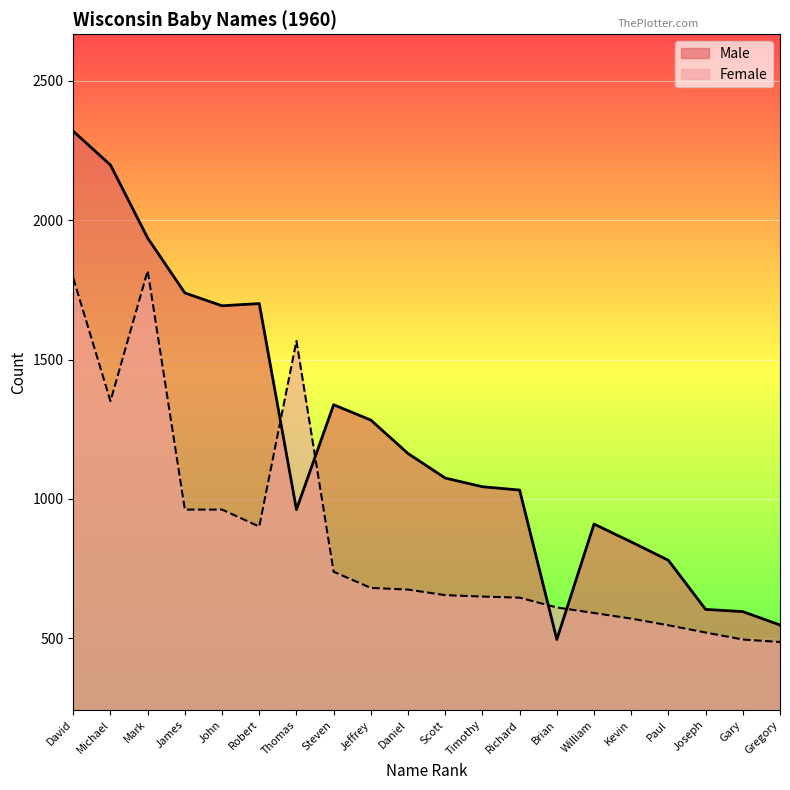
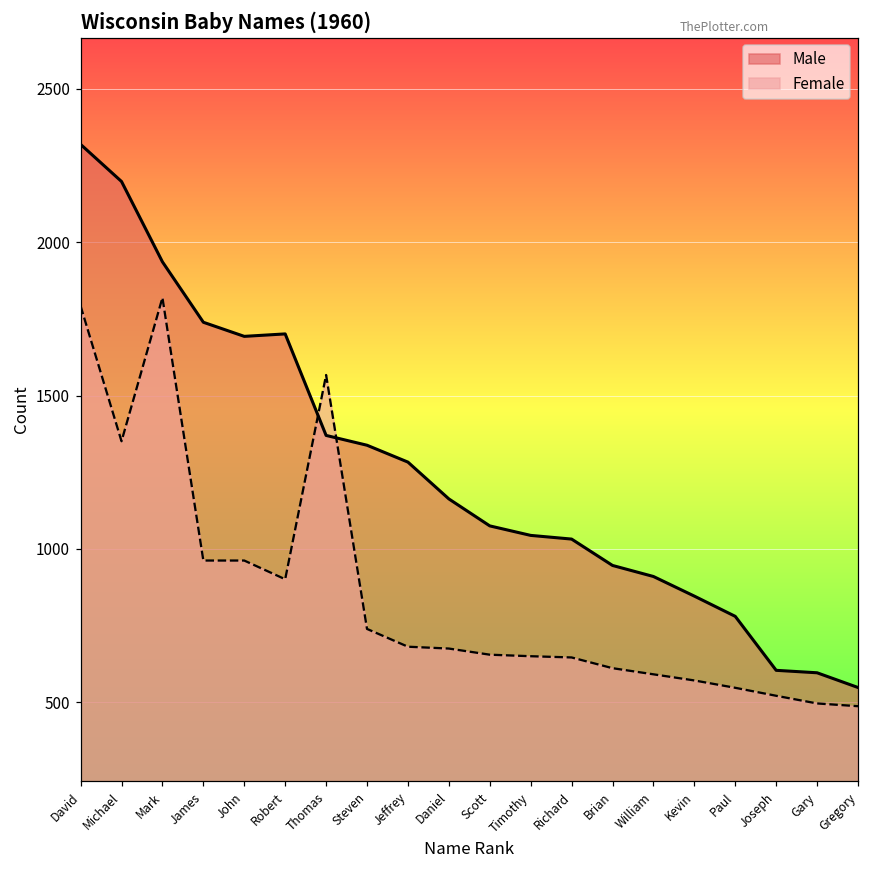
Male, Thomas: 960 -> 1370
Male, Brian: 500 -> 950
